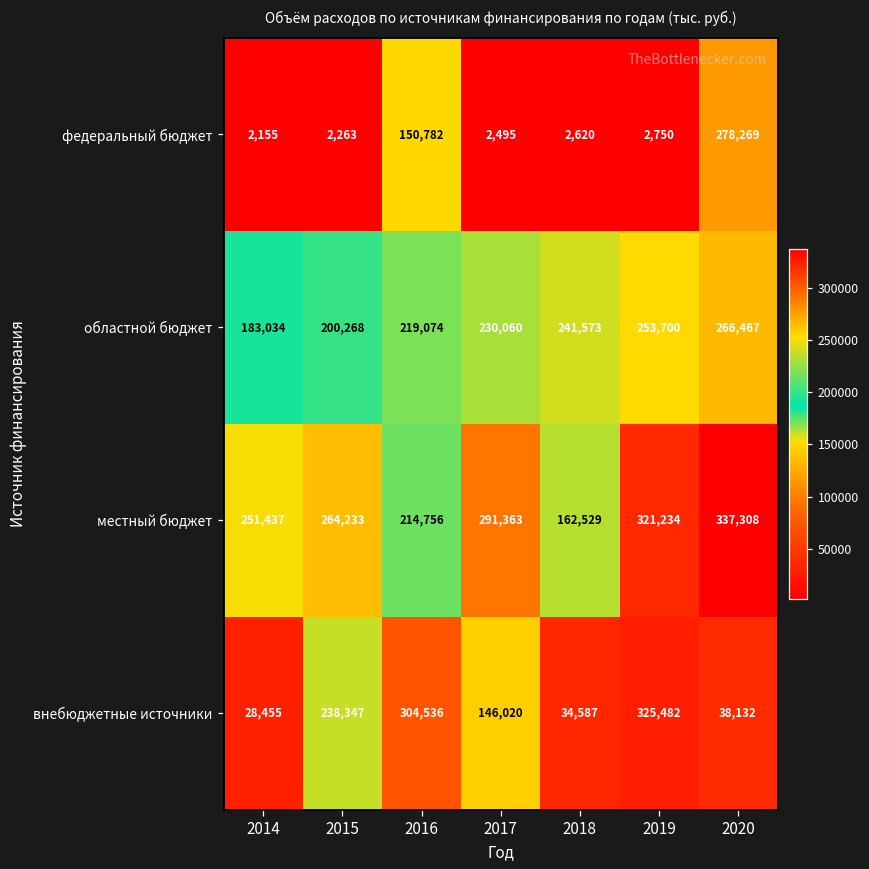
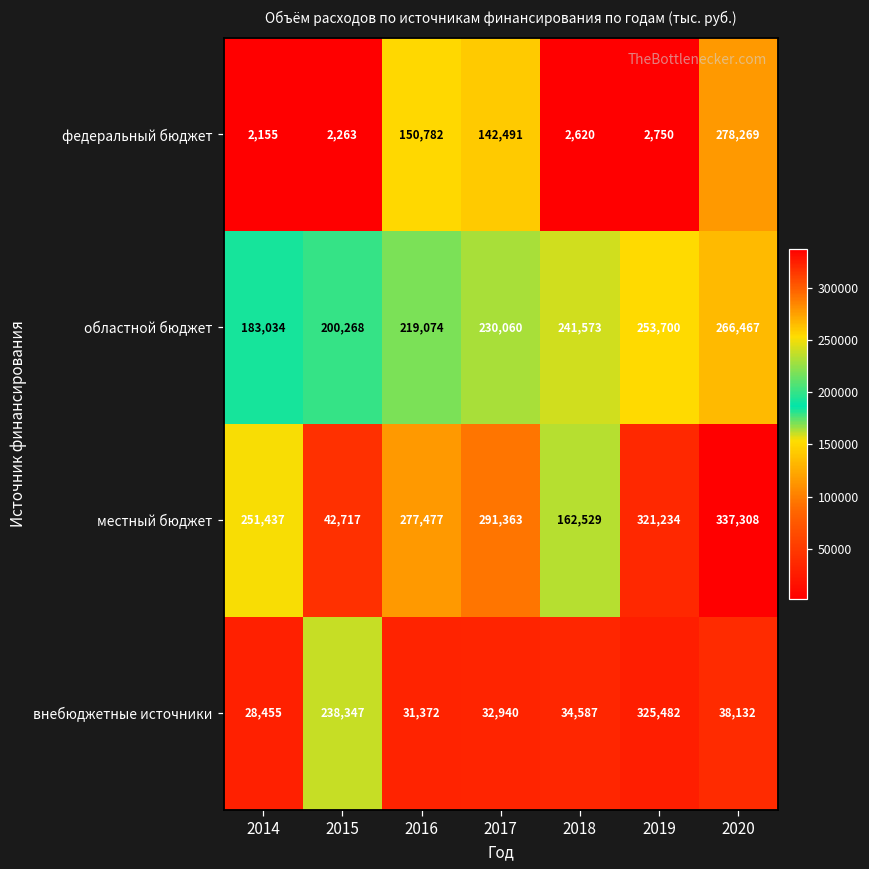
федеральный бюджет, 2017: 2,495 -> 142,491
местный бюджет, 2015: 264,233 -> 42,717
местный бюджет, 2016: 214,756 -> 277,477
внебюджетные источники, 2016: 304,536 -> 31,372
внебюджетные источники, 2017: 146,020 -> 32,940
